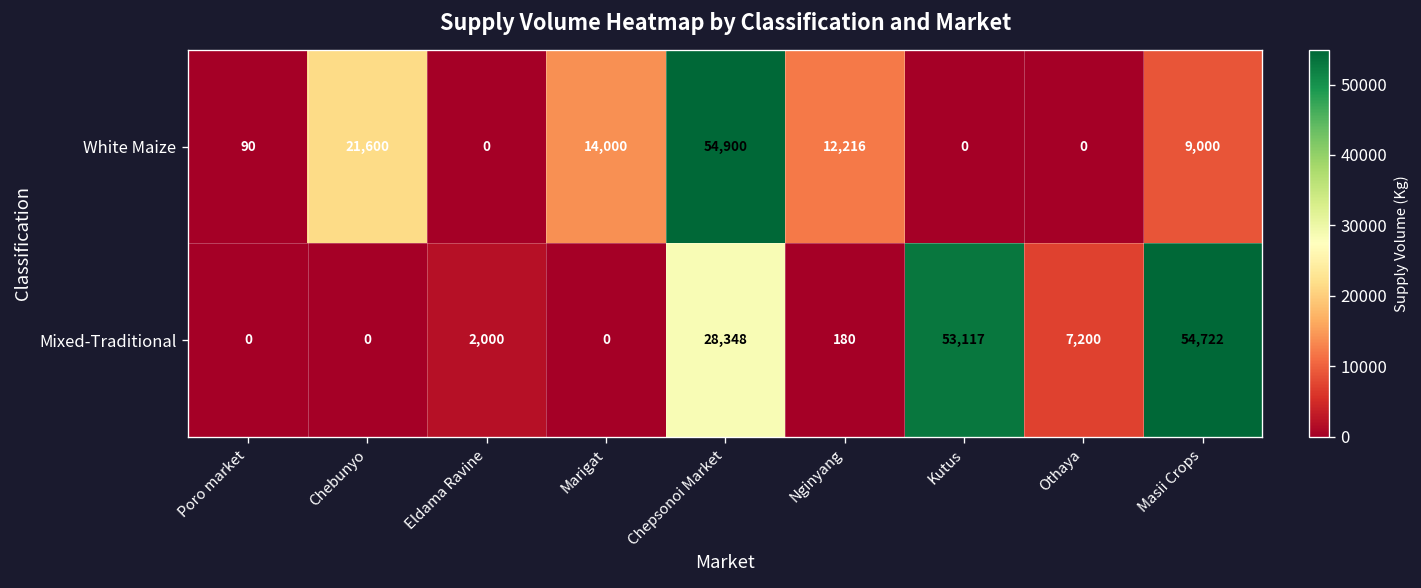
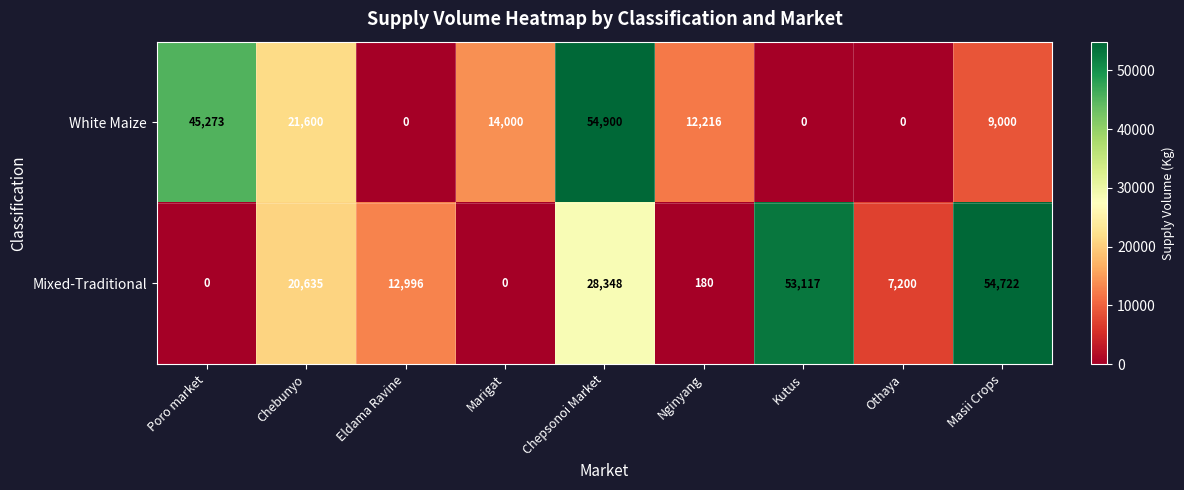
White Maize, Poro market: 90 -> 45,273
Mixed-Traditional, Chebunyo: 0 -> 20,635
Mixed-Traditional, Eldama Ravine: 2,000 -> 12,996
